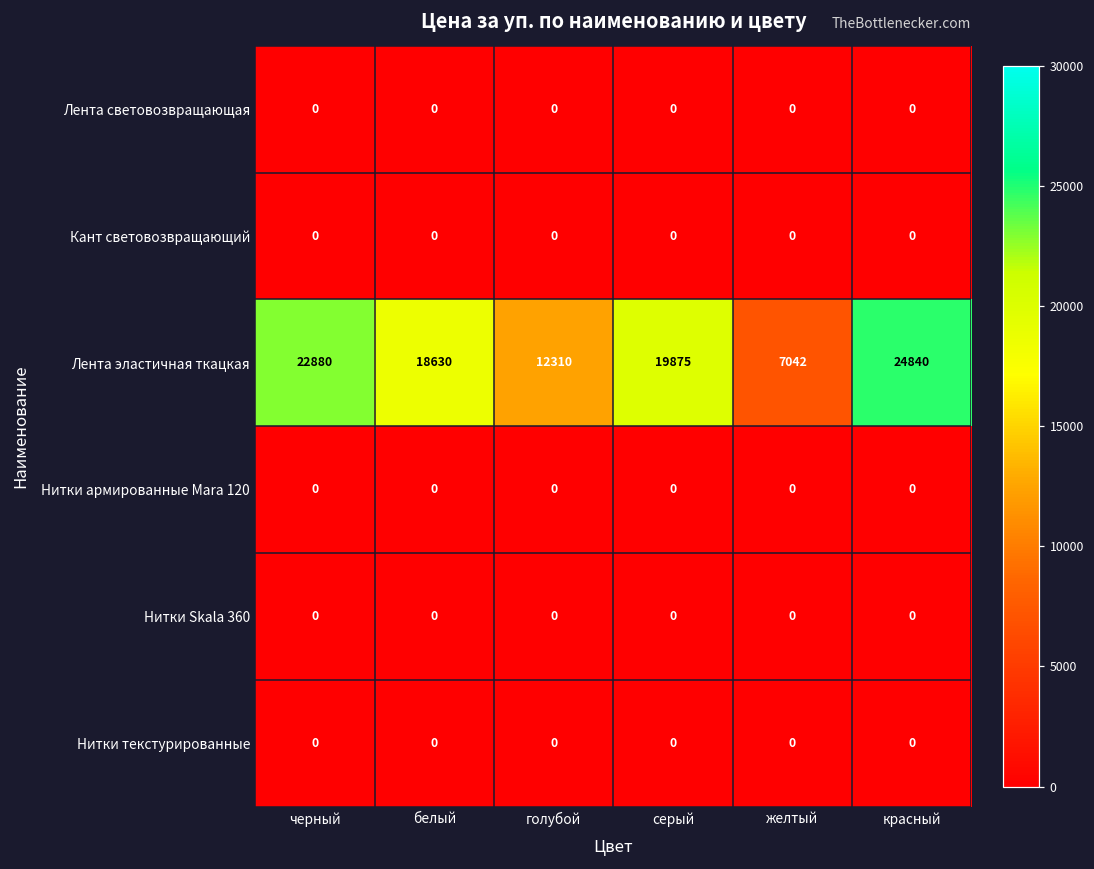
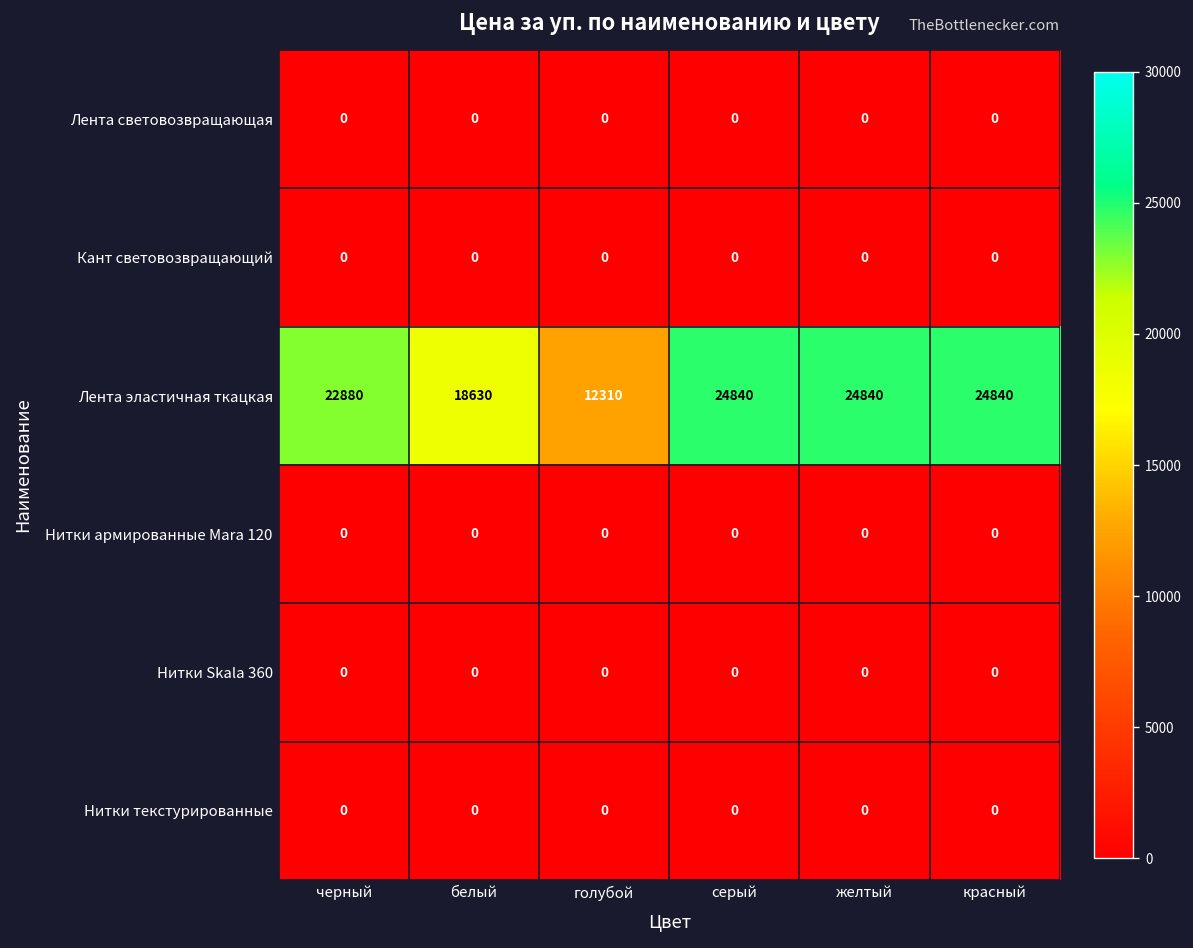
Лента эластичная ткацкая, серый: 19875 -> 24840
Лента эластичная ткацкая, желтый: 7042 -> 24840
